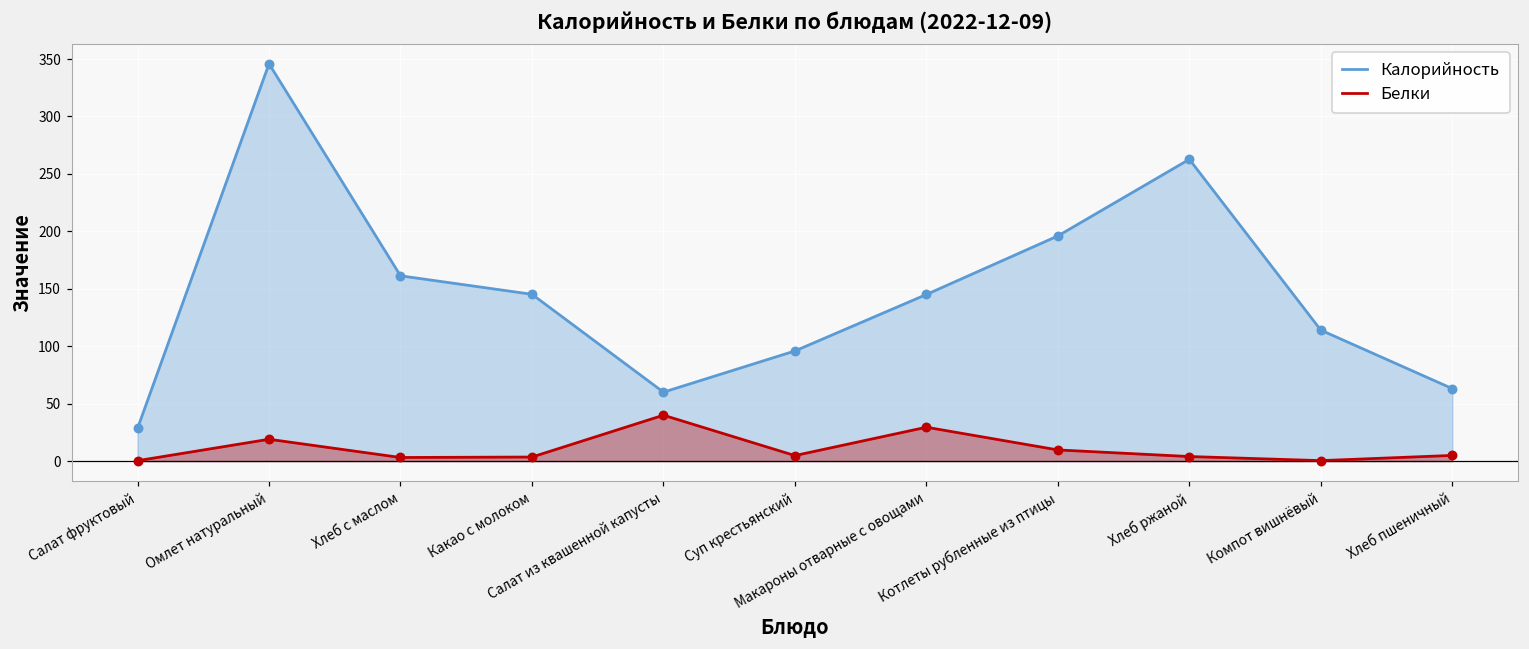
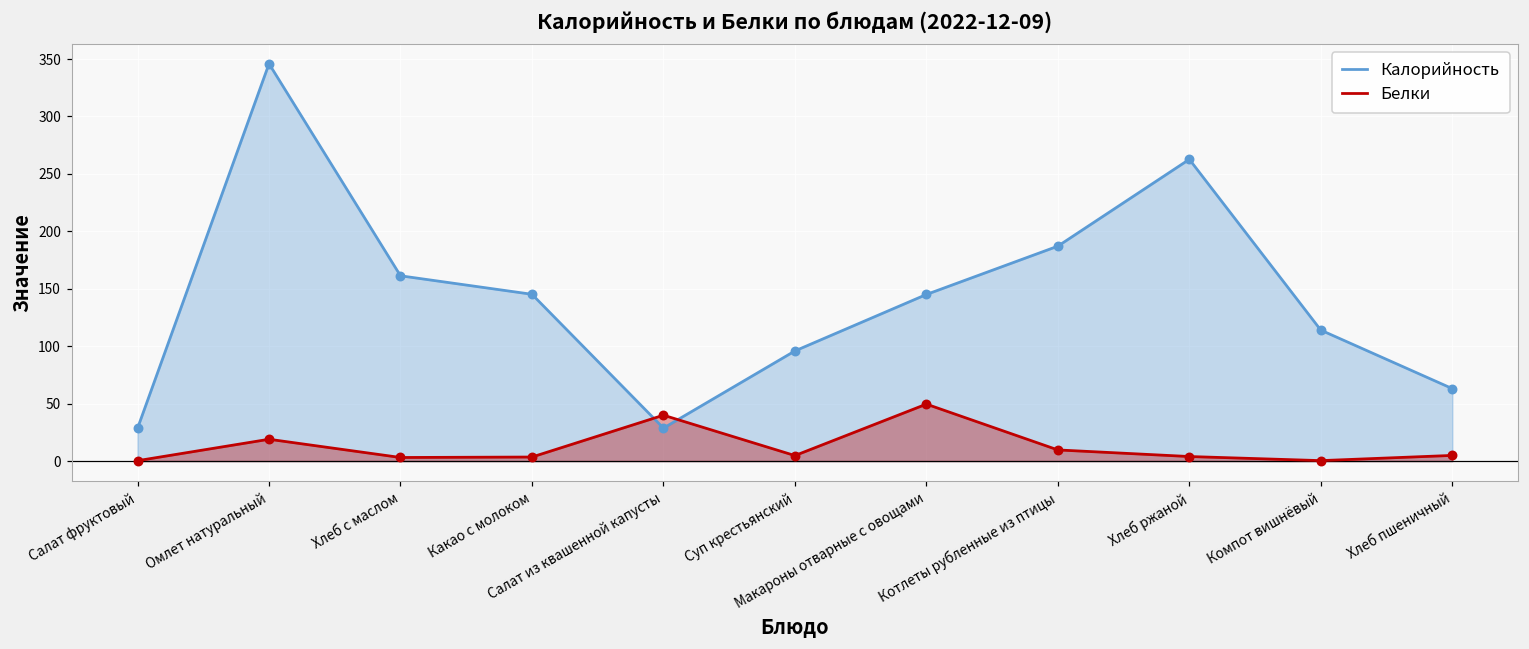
Калорийность, Салат из квашенной капусты: 60 -> 29
Белки, Макароны отварные с овощами: 29 -> 50
Калорийность, Котлеты рубленные из птицы: 196 -> 187
